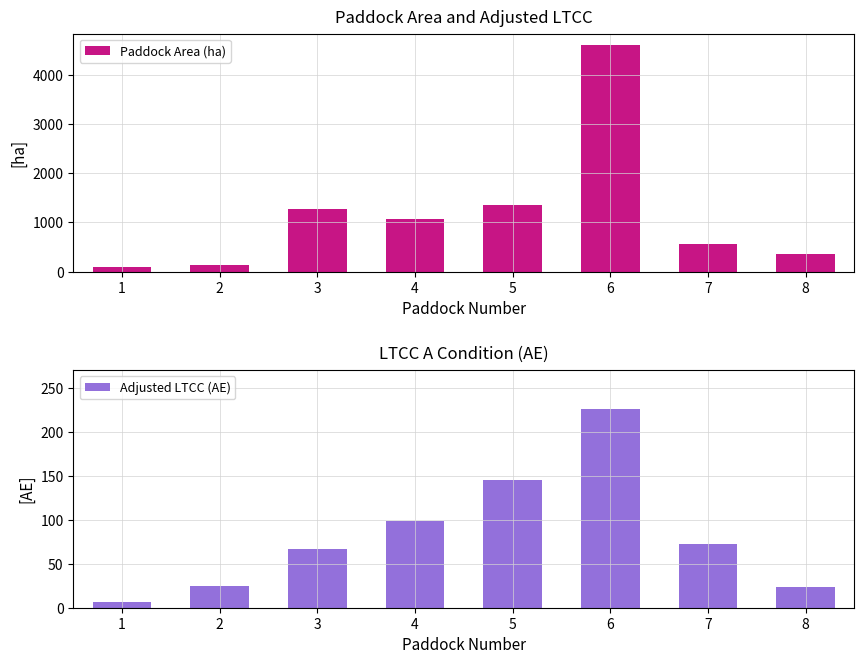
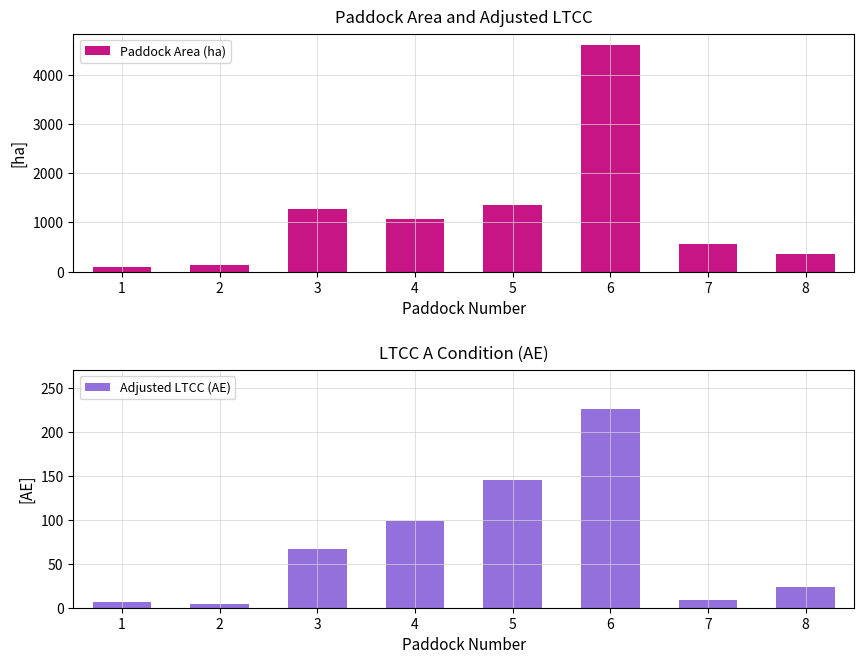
LTCC A Condition (AE), 2: 20 -> 0
LTCC A Condition (AE), 7: 70 -> 10
